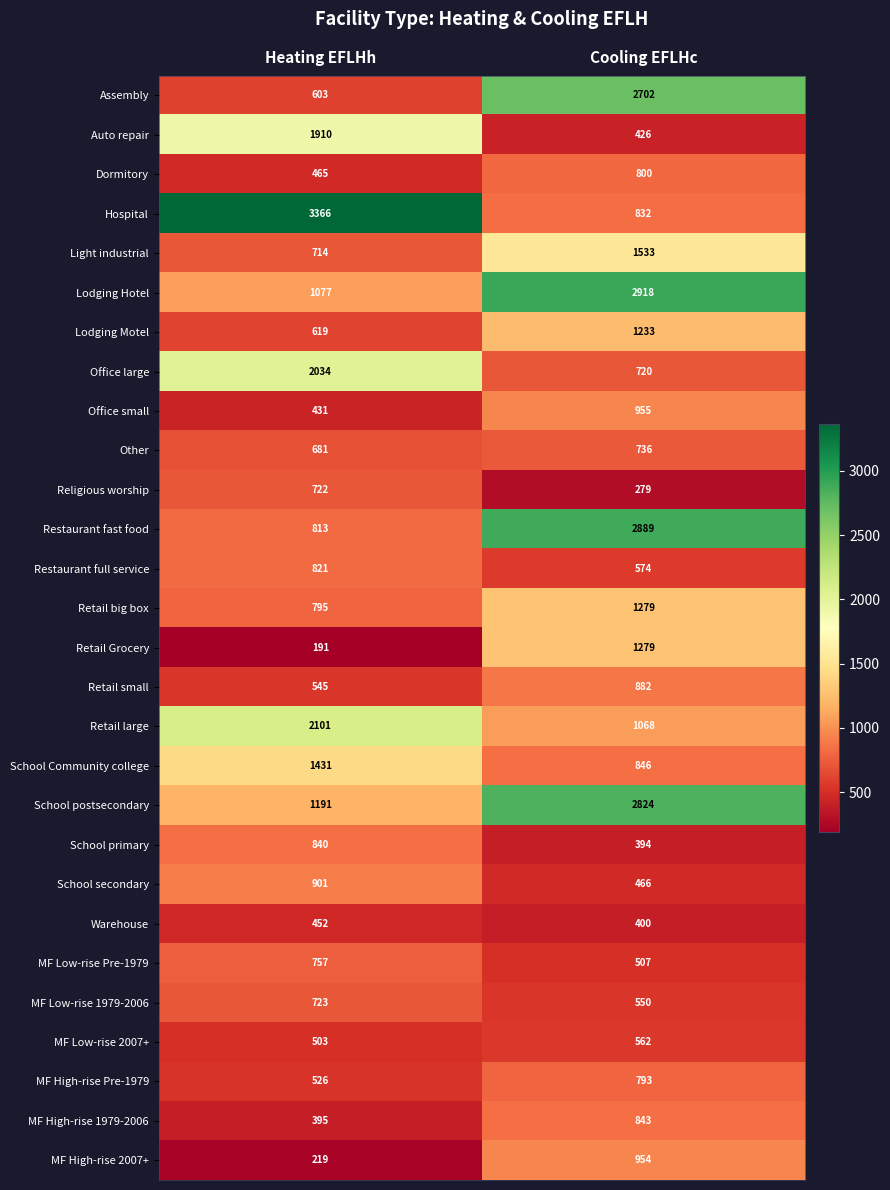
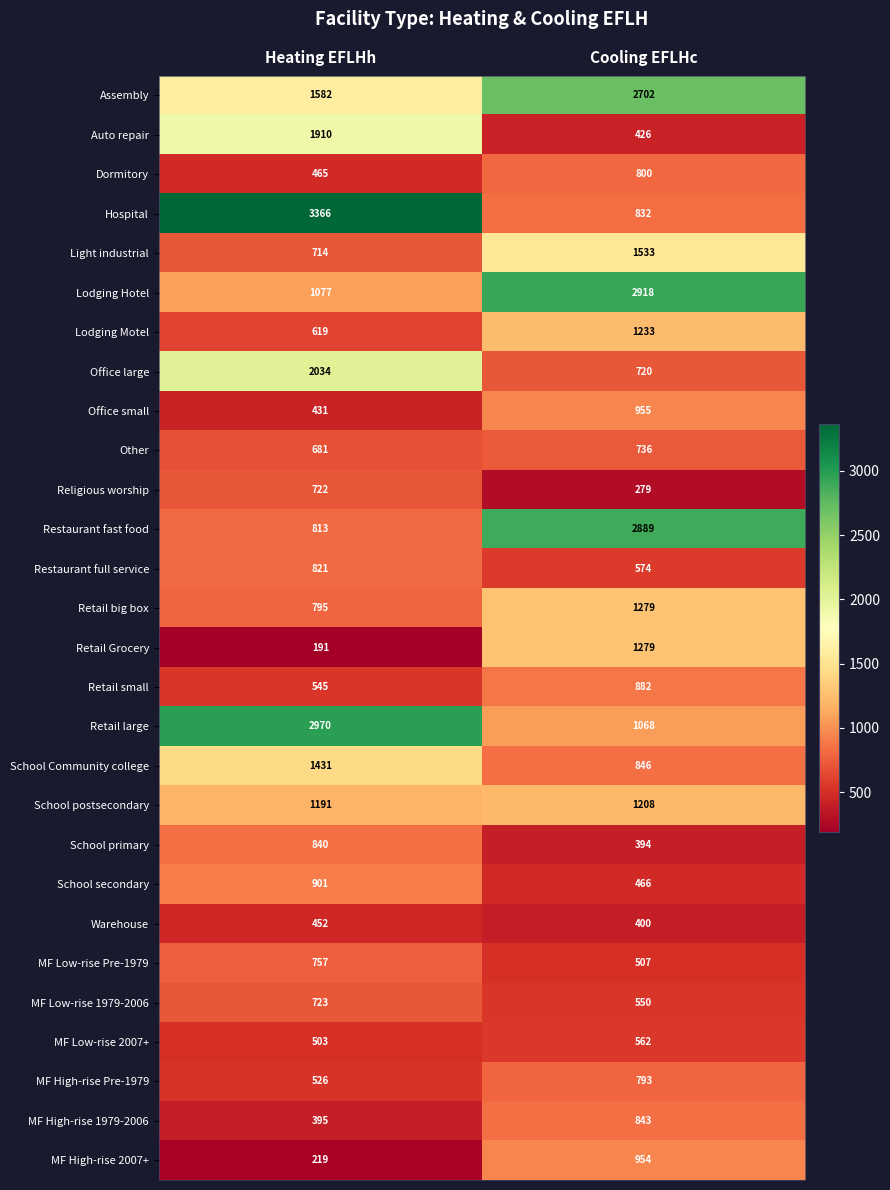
Assembly, Heating EFLHh: 603 -> 1582
Retail large, Heating EFLHh: 2101 -> 2970
School postsecondary, Cooling EFLHc: 2824 -> 1208
